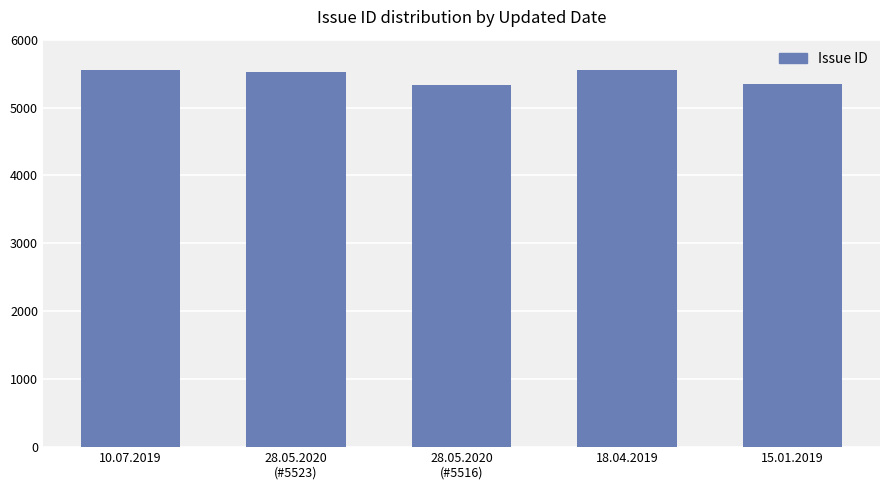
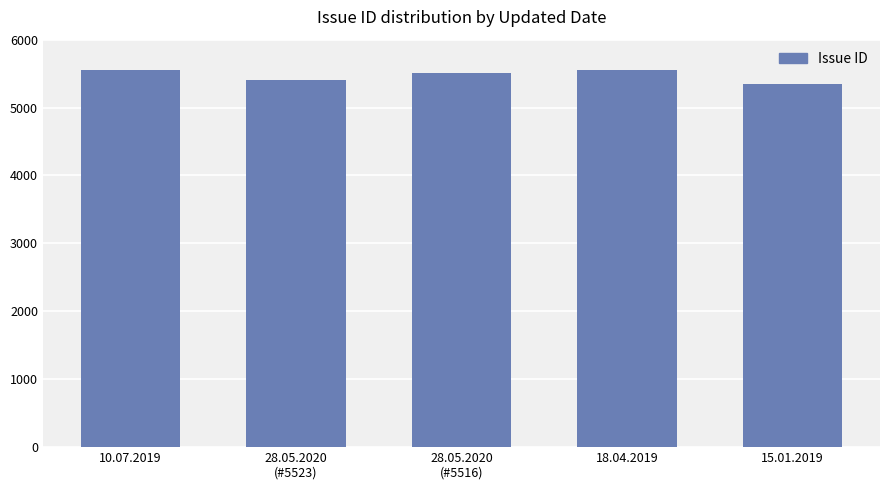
28.05.2020 (#5523): 5500 -> 5400
28.05.2020 (#5516): 5300 -> 5500
